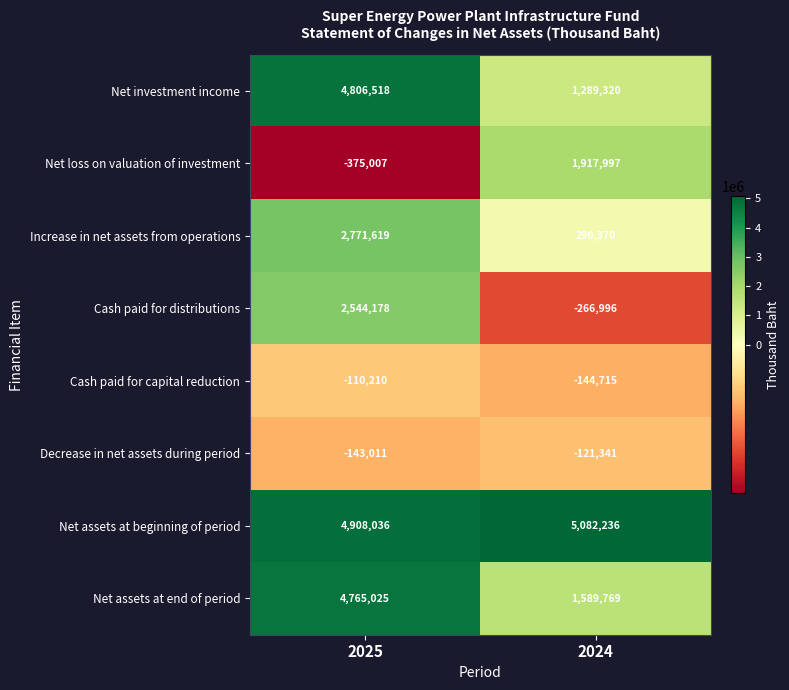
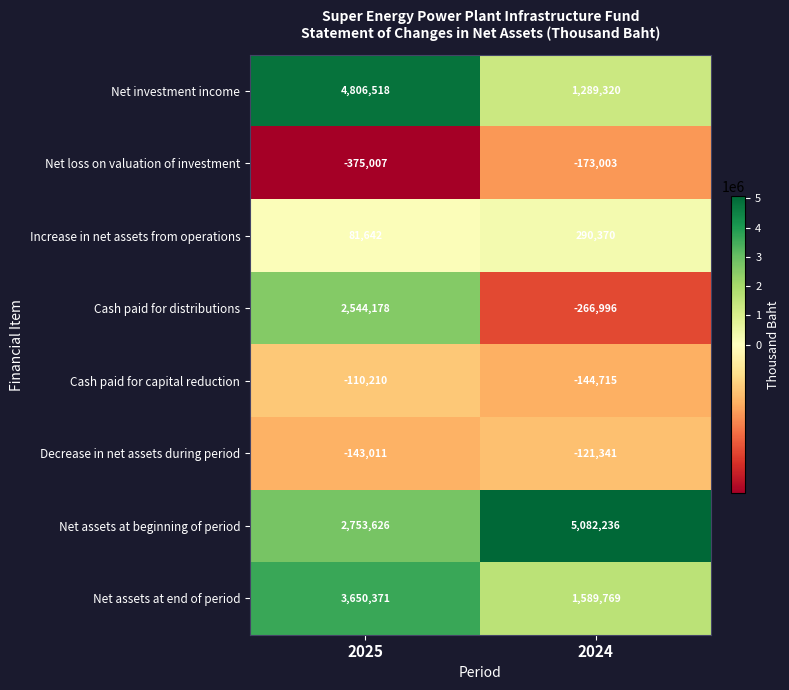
Net loss on valuation of investment, 2024: 1,917,997 -> -173,003
Increase in net assets from operations, 2025: 2,771,619 -> 81,642
Net assets at beginning of period, 2025: 4,908,036 -> 2,753,626
Net assets at end of period, 2025: 4,765,025 -> 3,650,371
